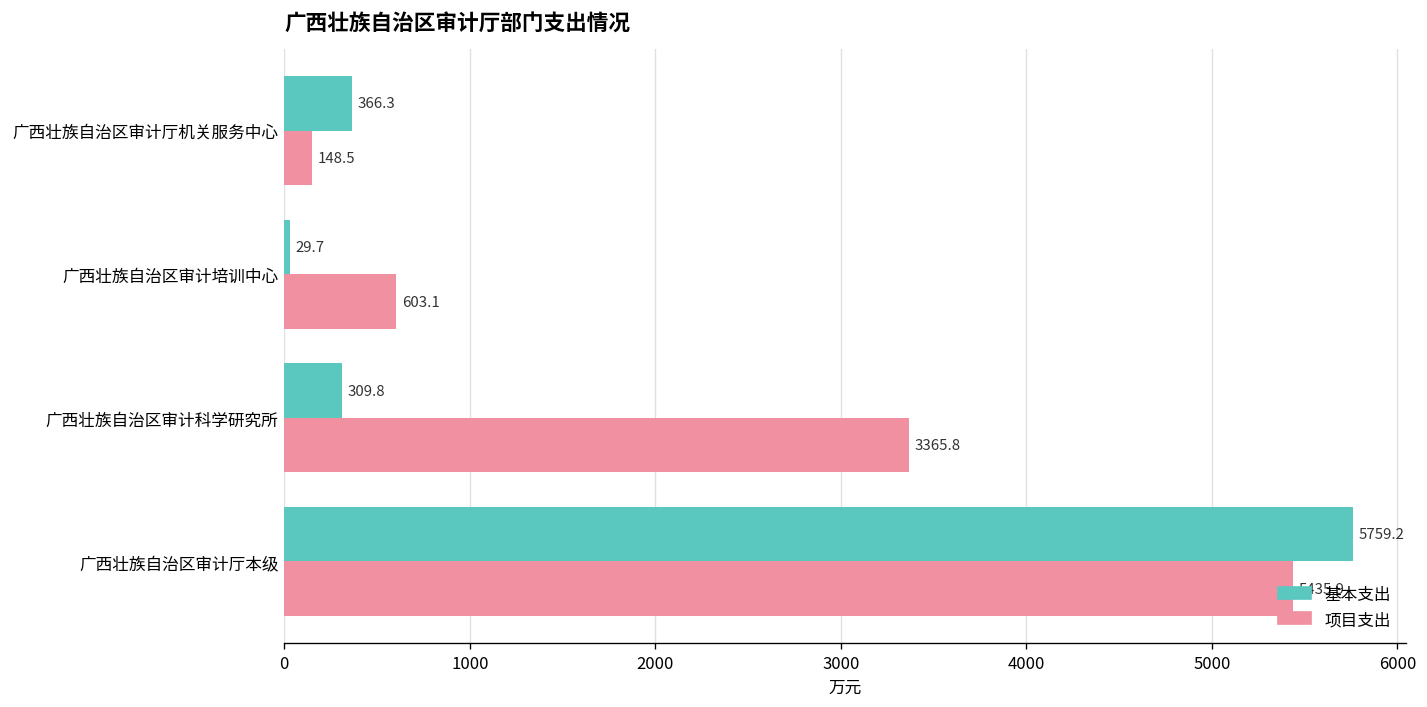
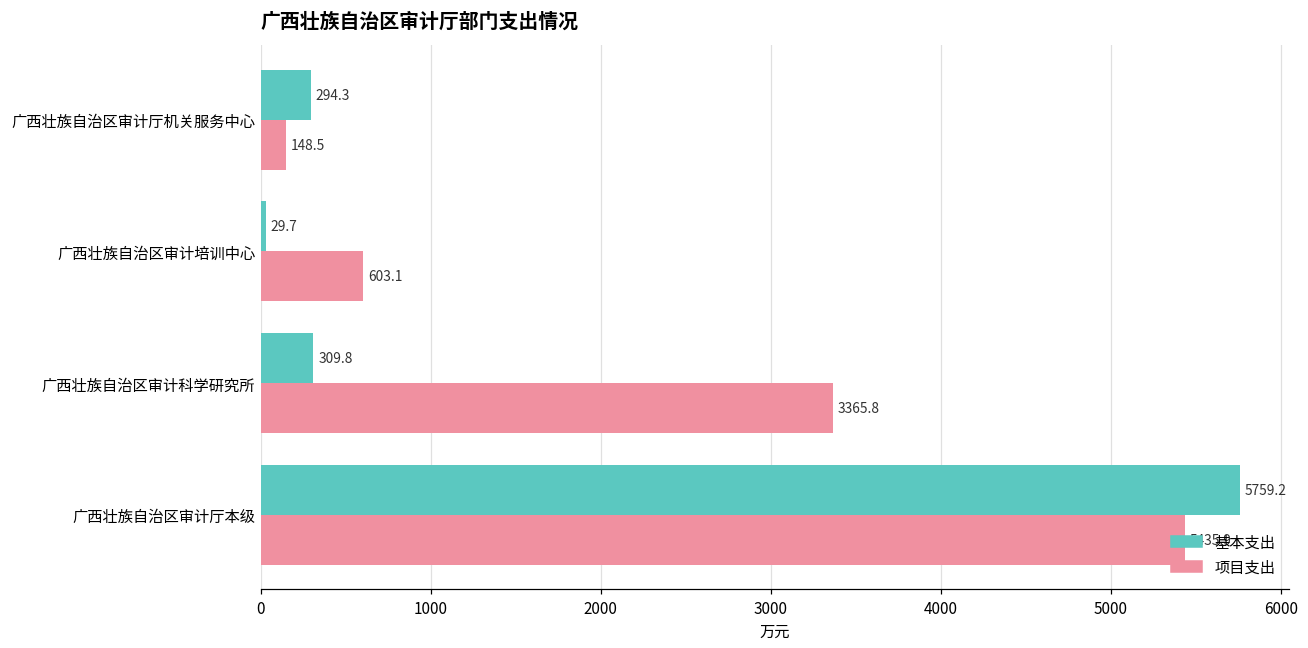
基本支出, 广西壮族自治区审计厅机关服务中心: 366.3 -> 294.3
